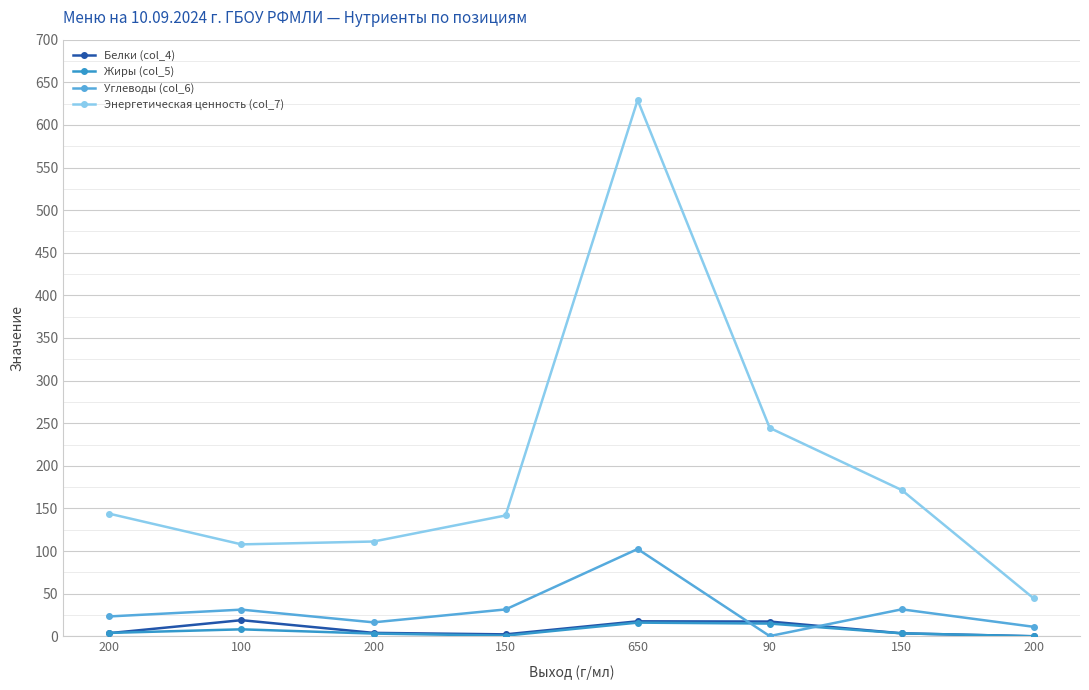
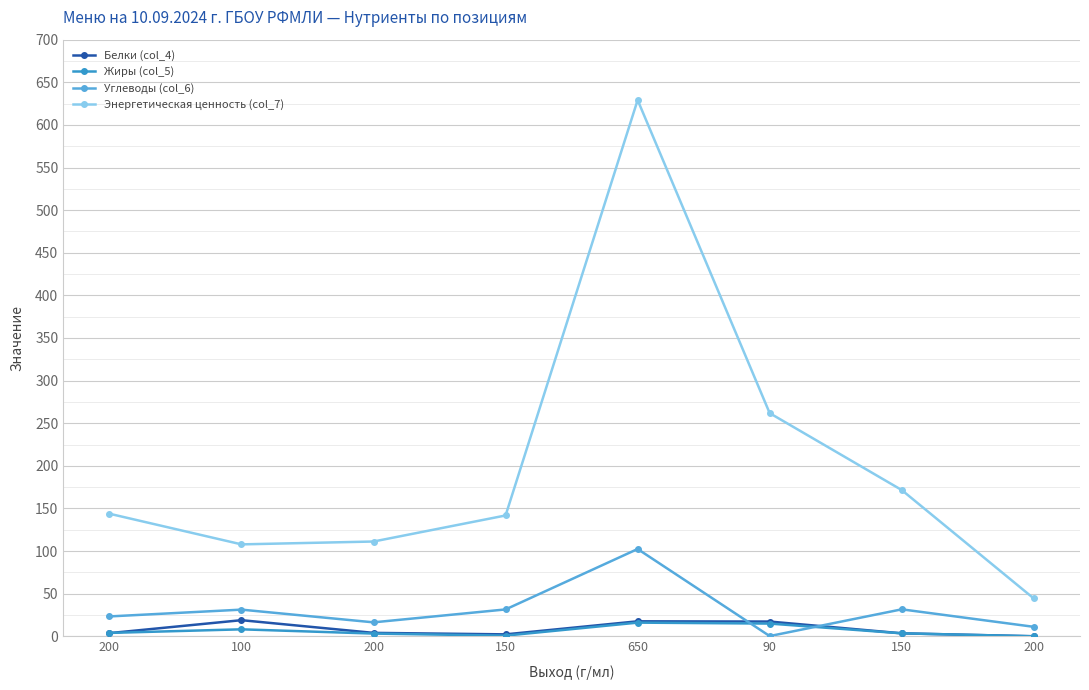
Энергетическая ценность (col_7), 90: 240 -> 260
